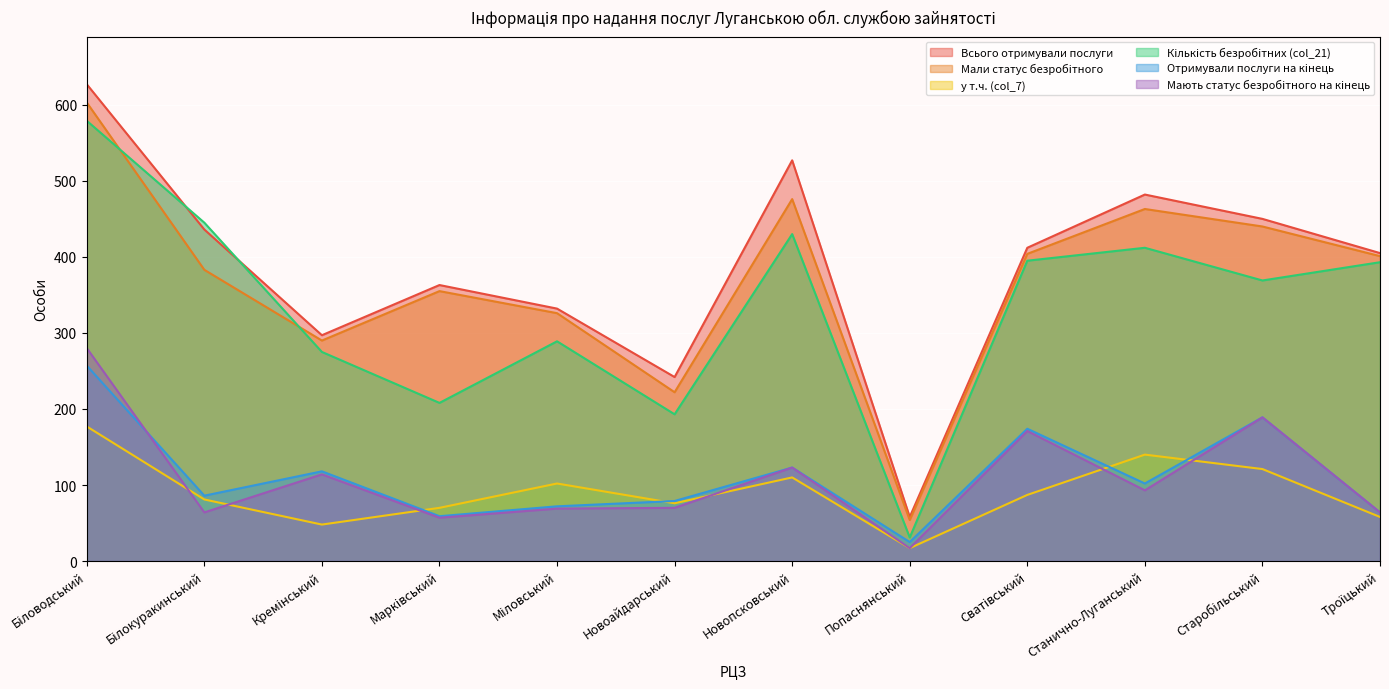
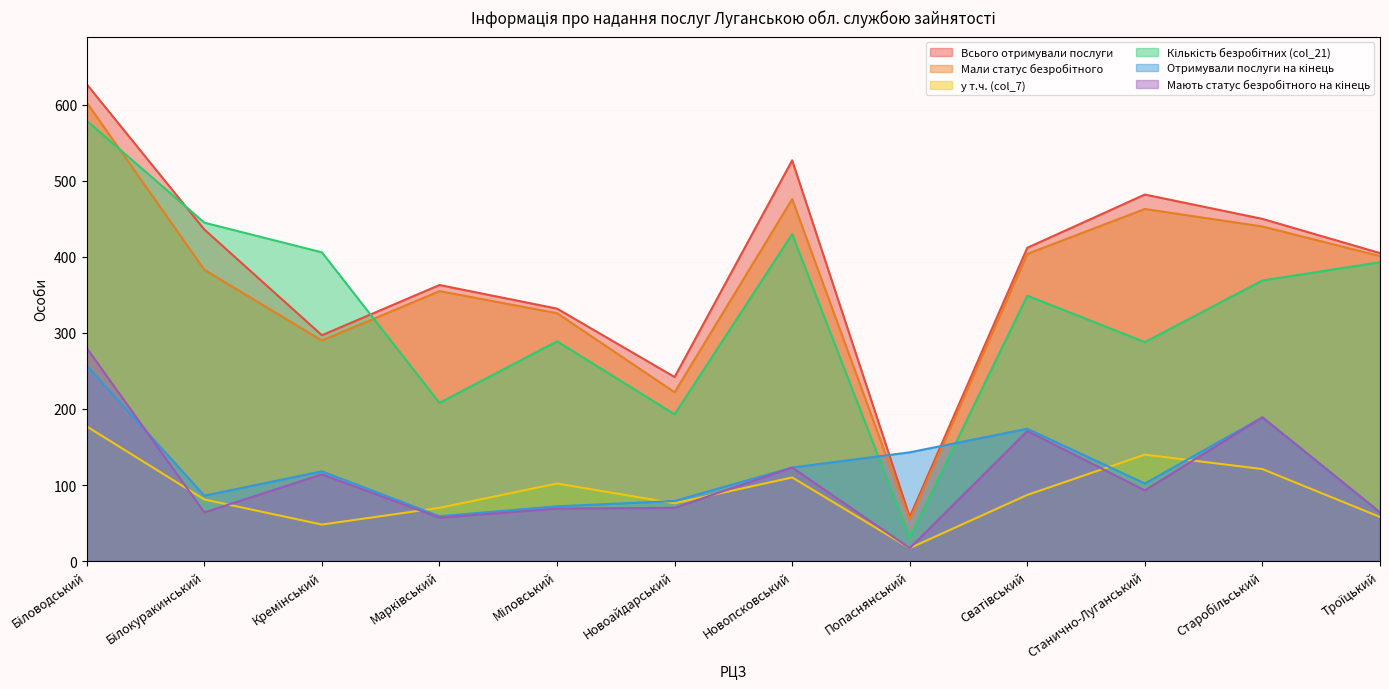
Кількість безробітних (col_21), Кремінський: 280 -> 410
Отримували послуги на кінець, Попаснянський: 30 -> 140
Кількість безробітних (col_21), Сватівський: 400 -> 350
Кількість безробітних (col_21), Станично-Луганський: 410 -> 290
